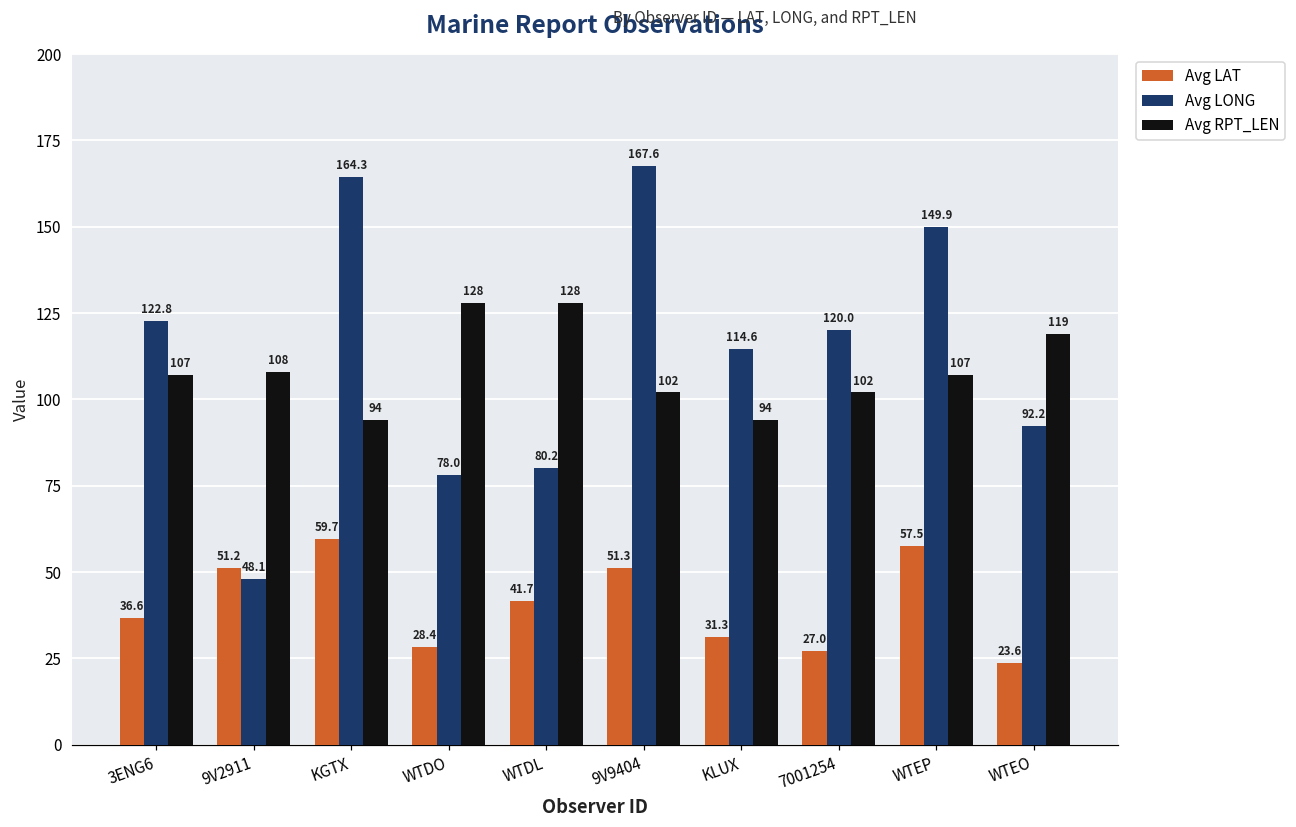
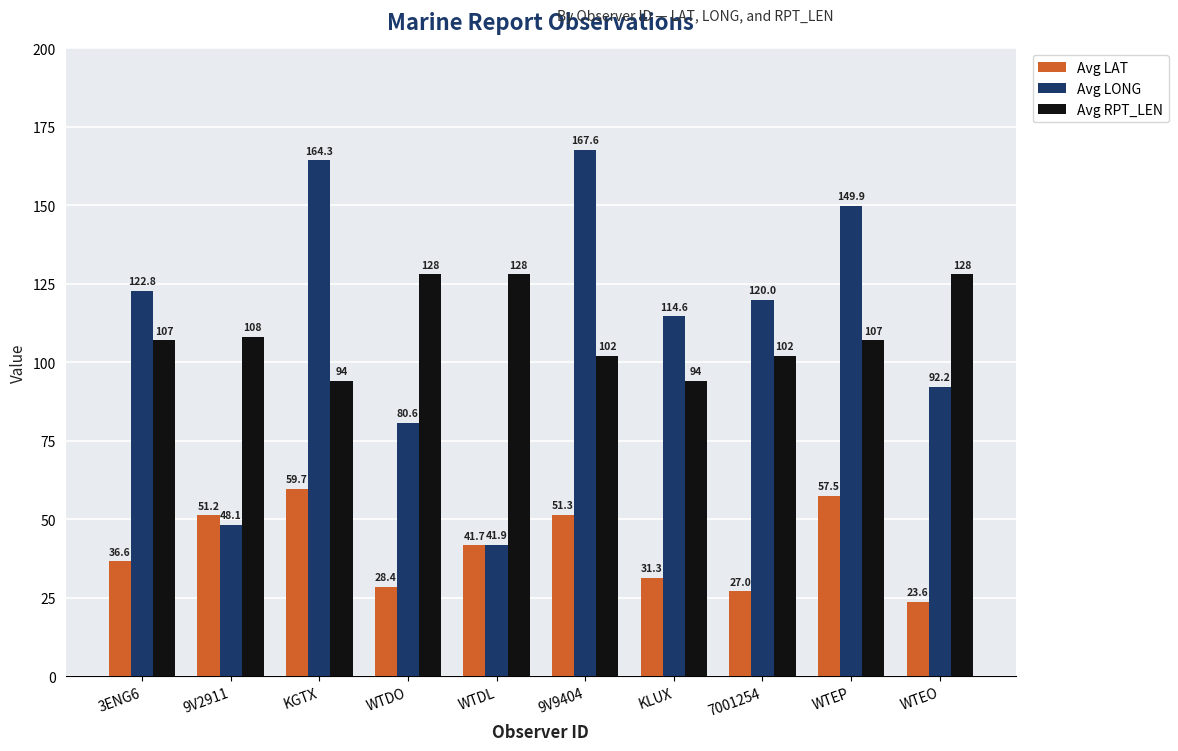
Avg LONG, WTDO: 78.0 -> 80.6
Avg LONG, WTDL: 80.2 -> 41.9
Avg RPT_LEN, WTEO: 119 -> 128
